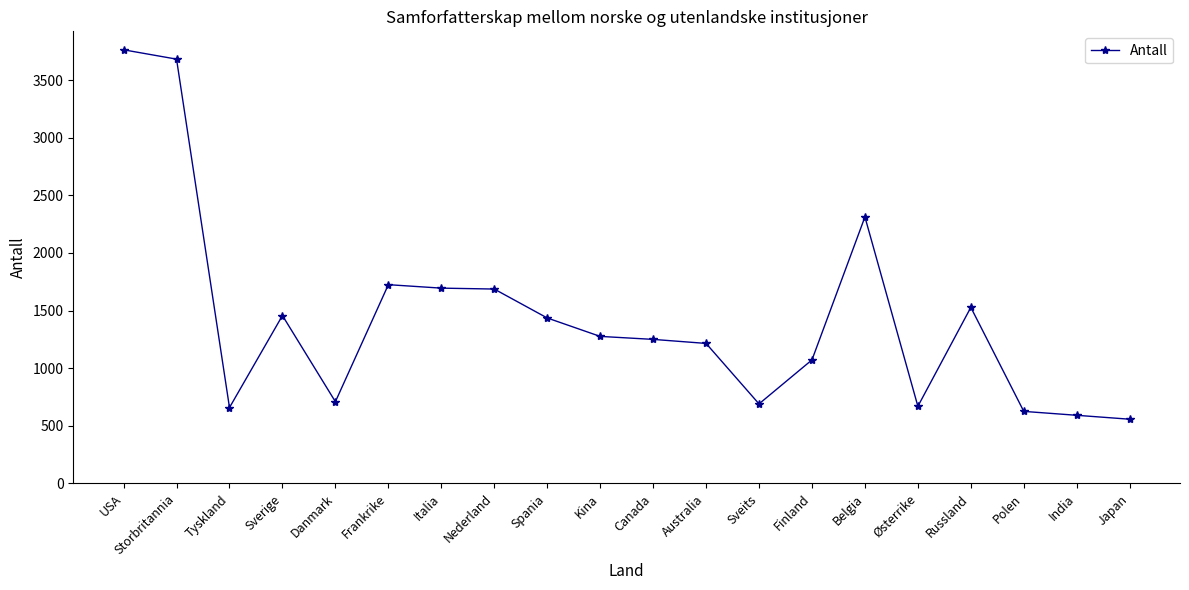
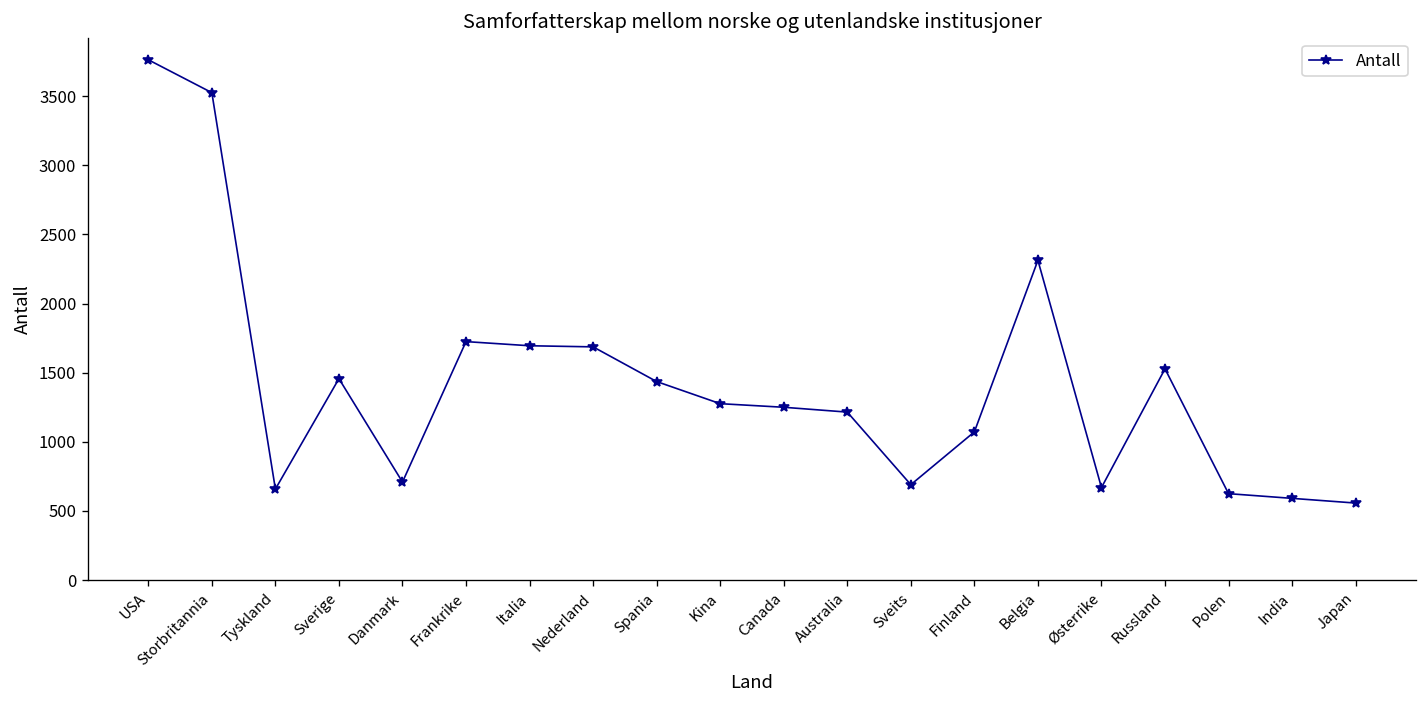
Storbritannia: 3680 -> 3530
